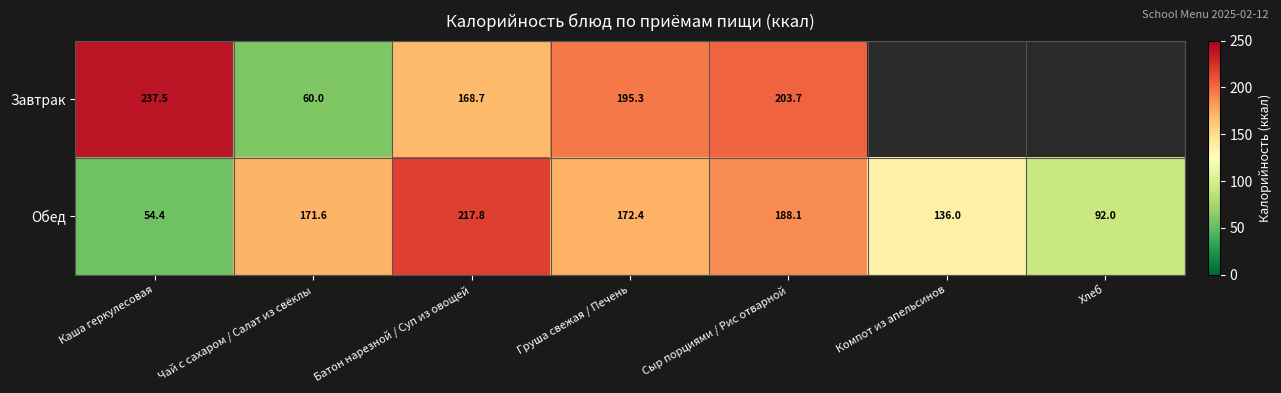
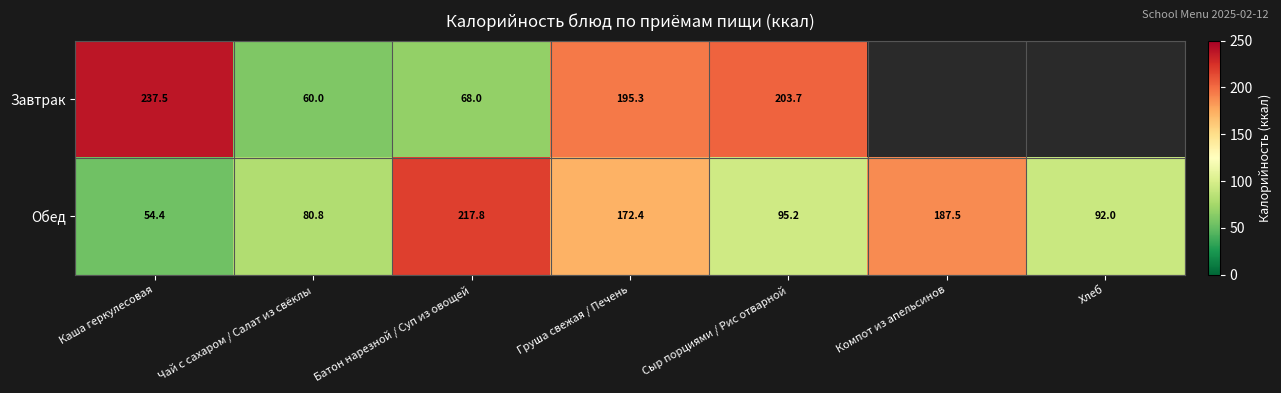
Завтрак, Батон нарезной / Суп из овощей: 168.7 -> 68.0
Обед, Чай с сахаром / Салат из свёклы: 171.6 -> 80.8
Обед, Сыр порциями / Рис отварной: 188.1 -> 95.2
Обед, Компот из апельсинов: 136.0 -> 187.5
